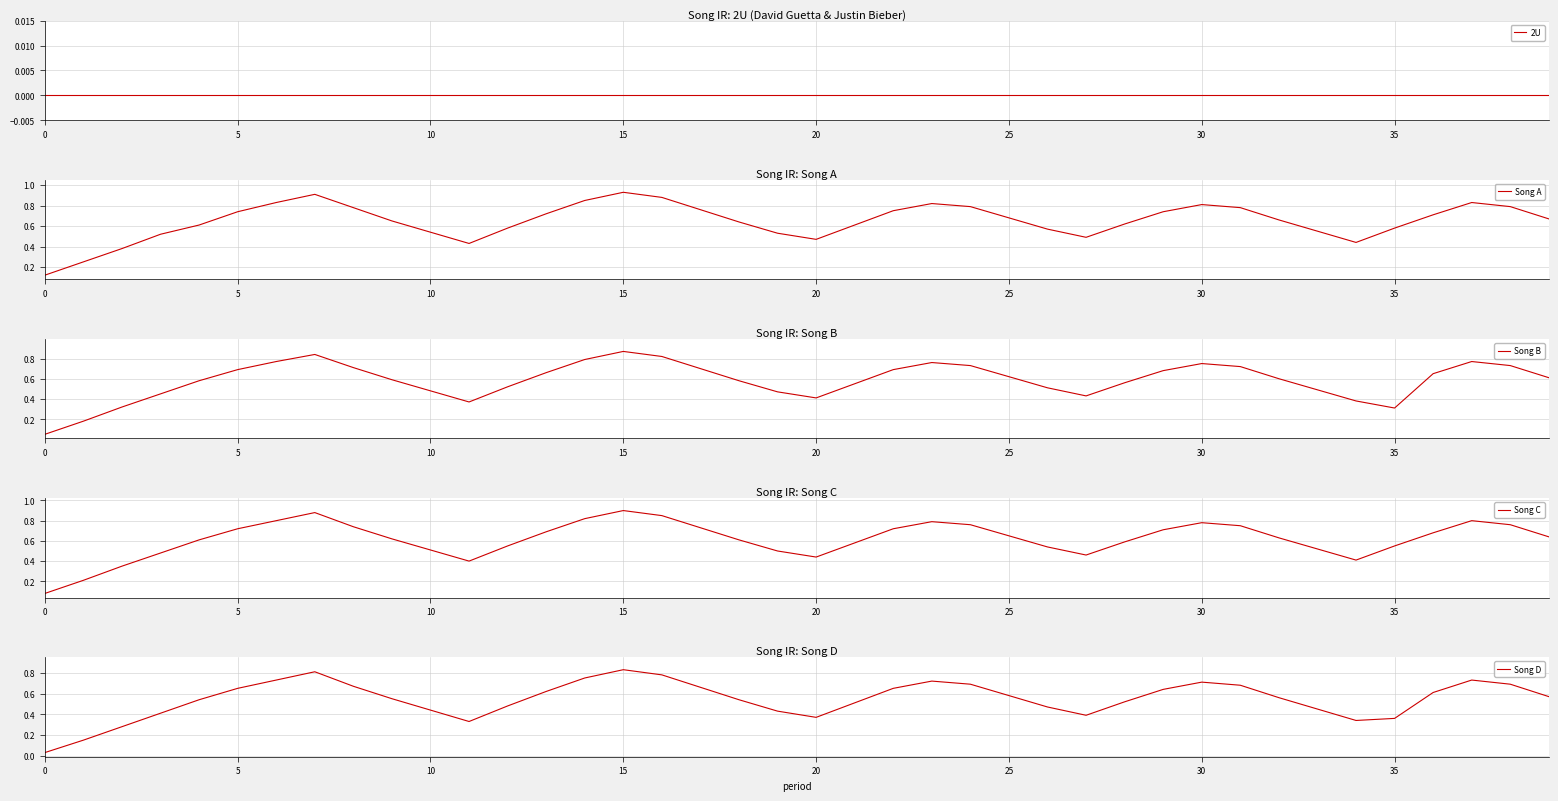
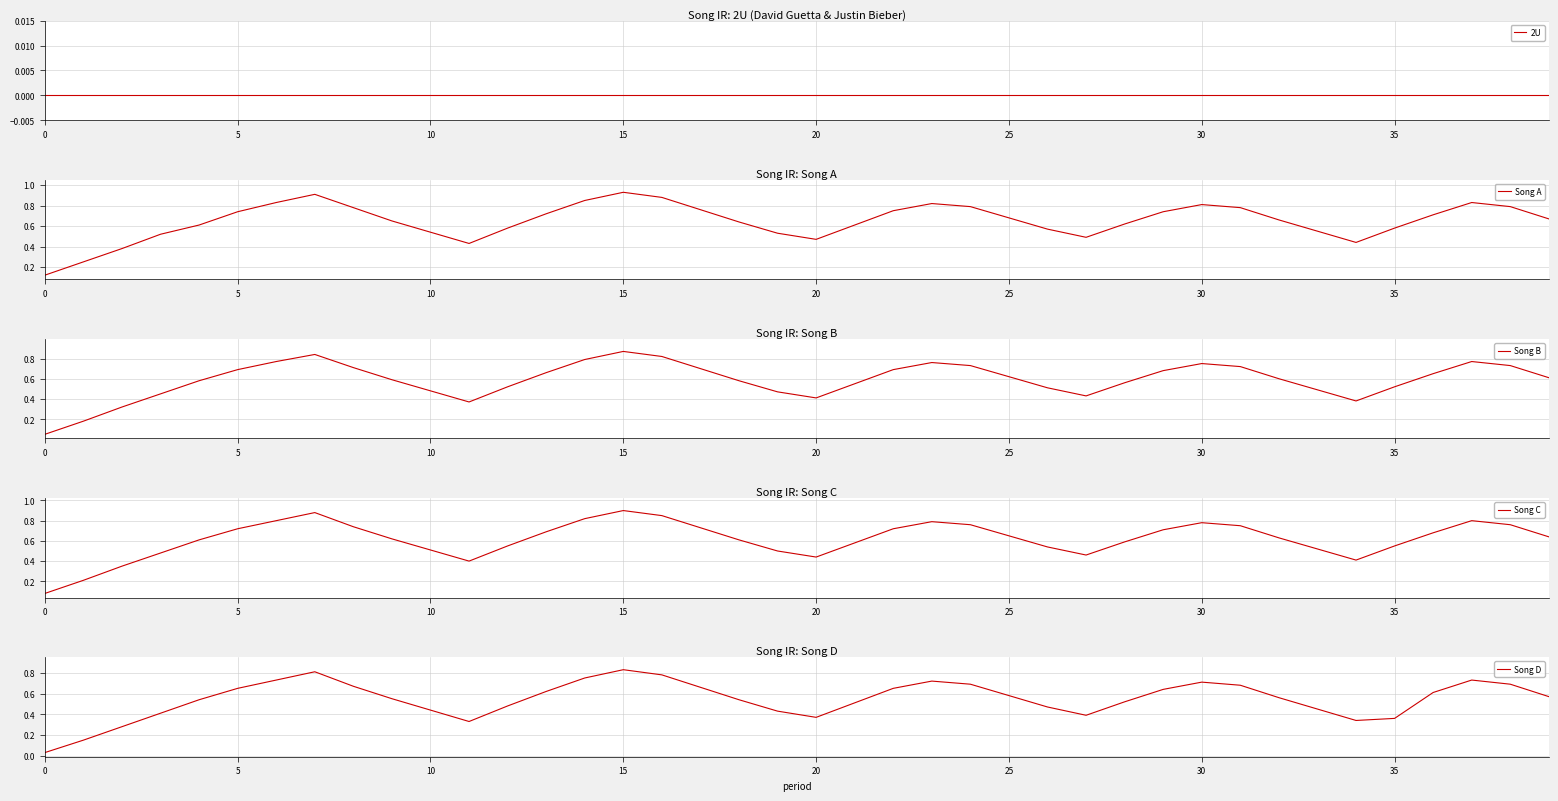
Song IR: Song B, 35: 0.31 -> 0.52
